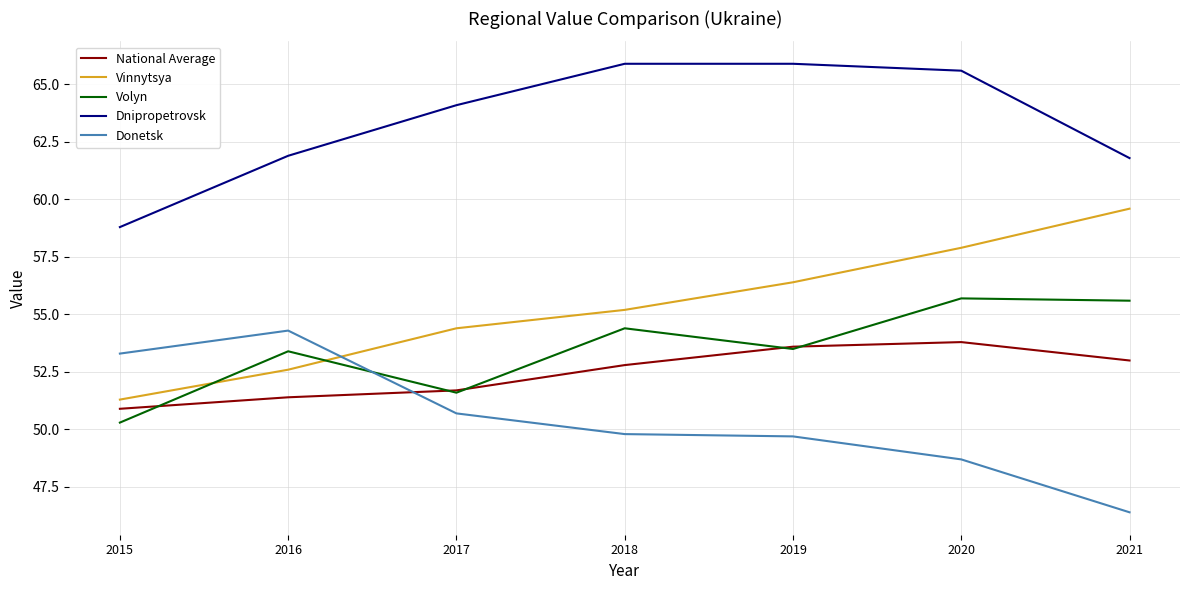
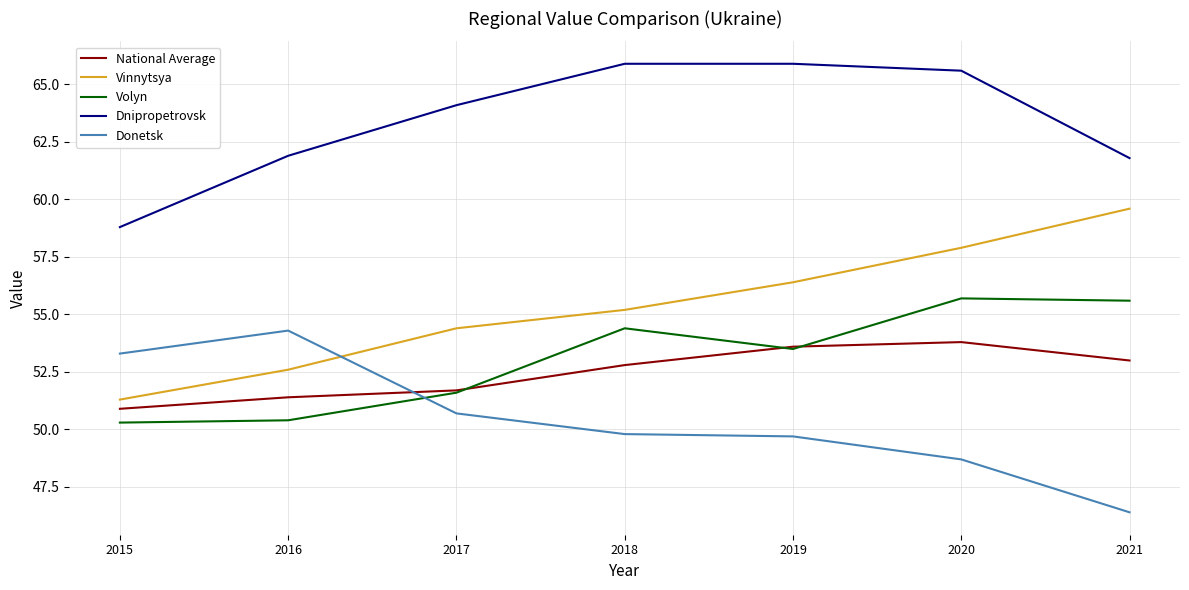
Volyn, 2016: 53.4 -> 50.4
